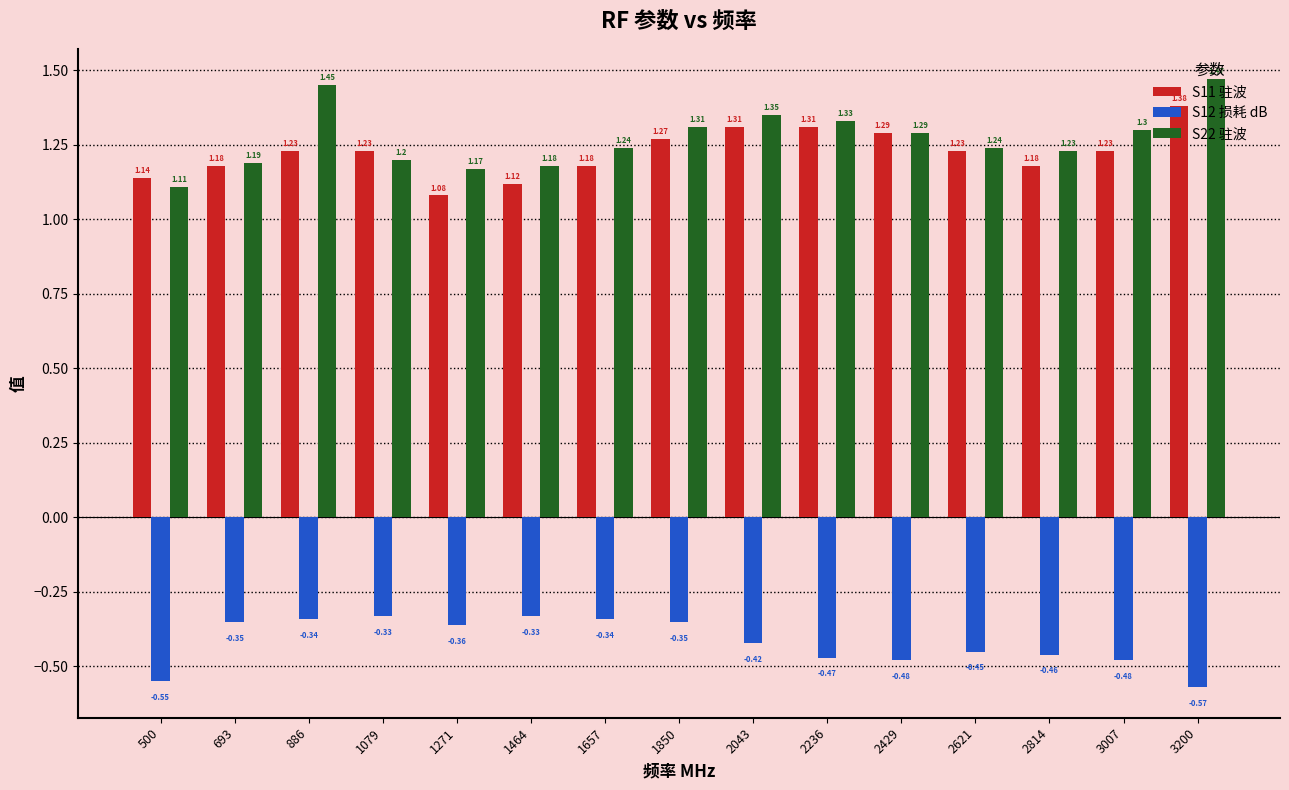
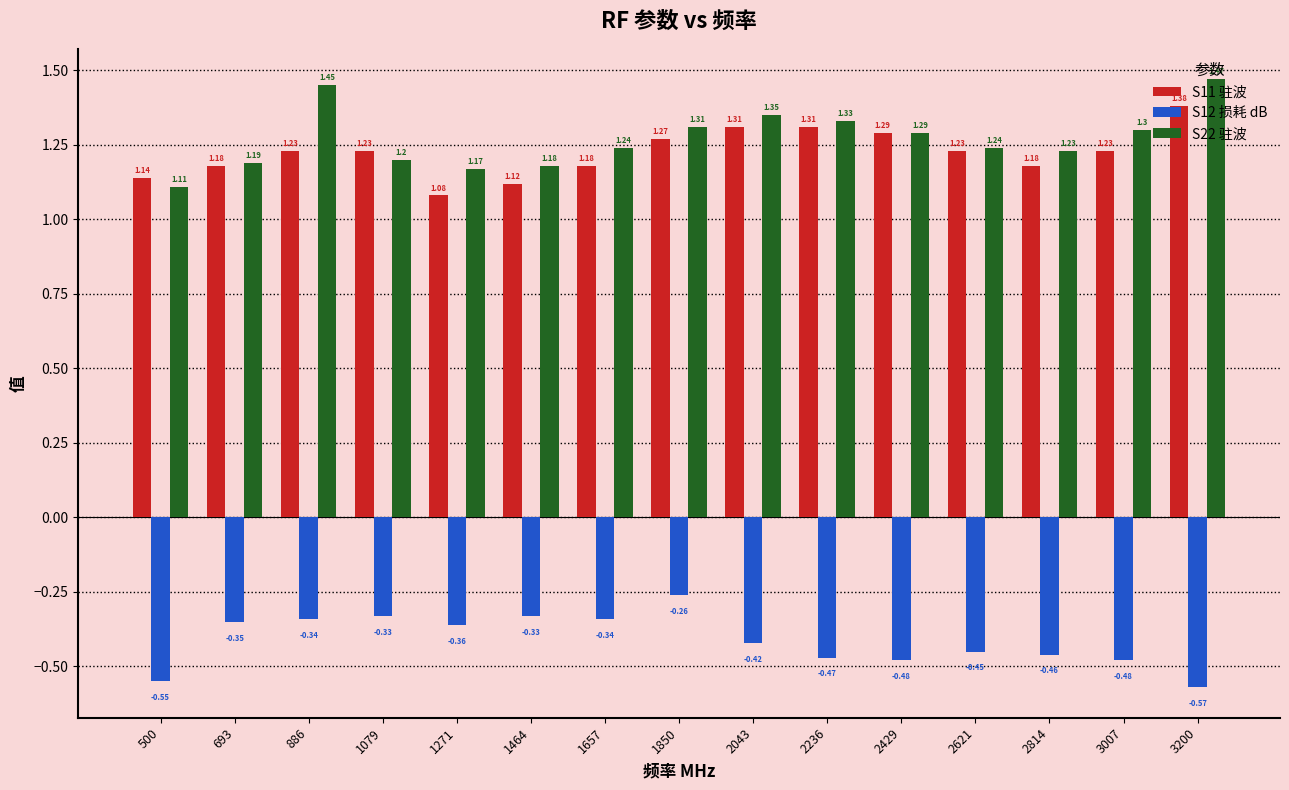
S12 损耗 dB, 1850: -0.35 -> -0.26
